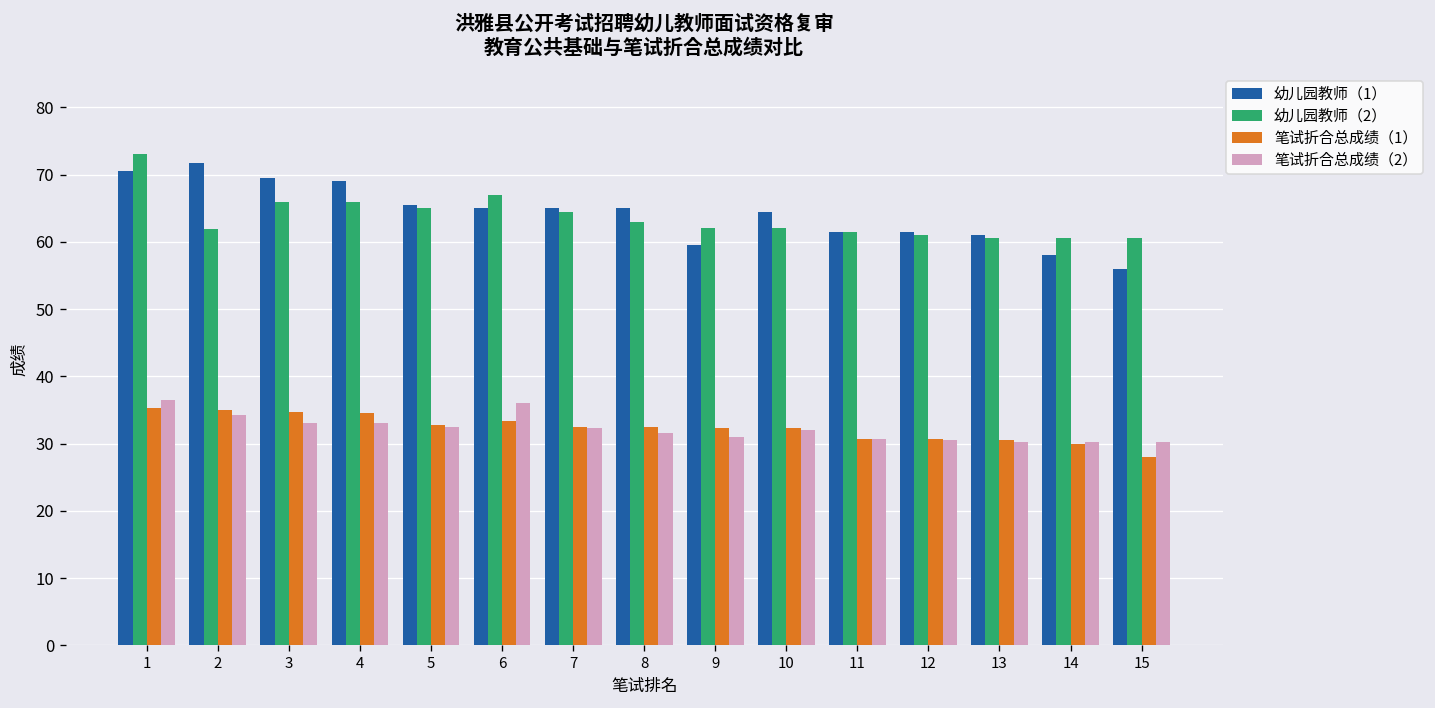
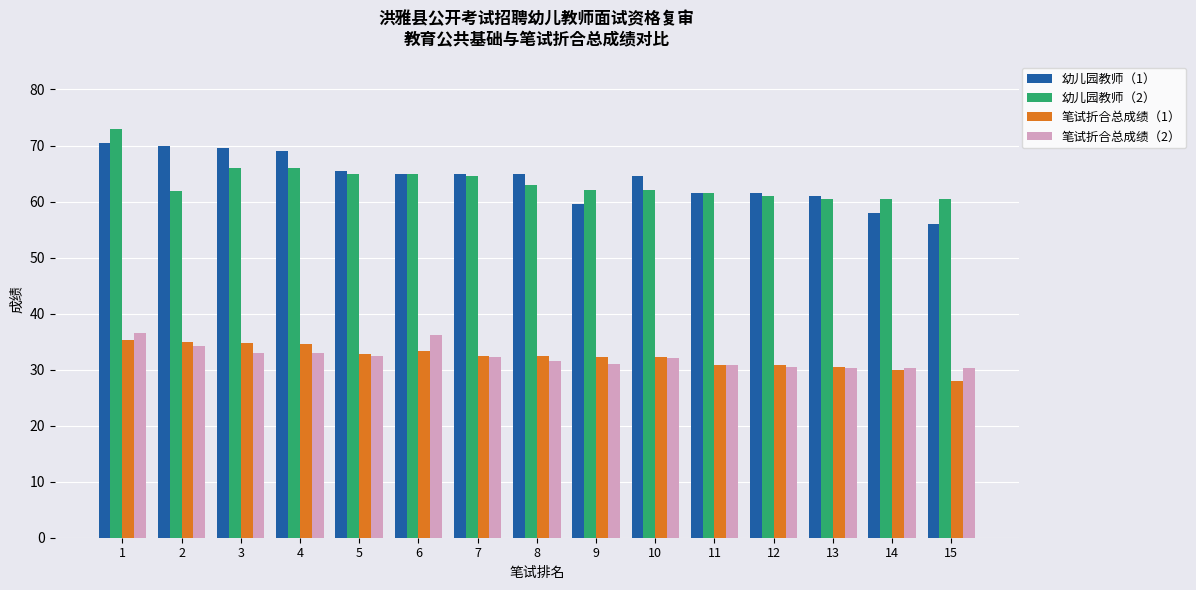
幼儿园教师（1）, 2: 72 -> 70
幼儿园教师（2）, 6: 67 -> 65
